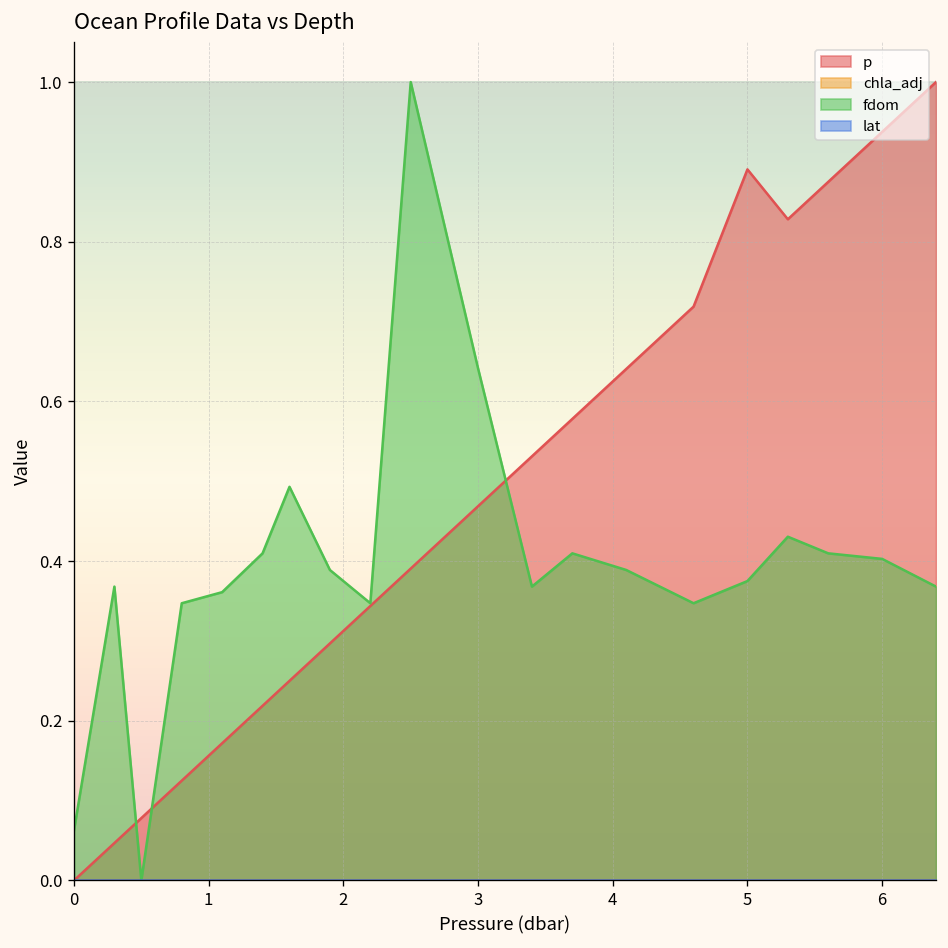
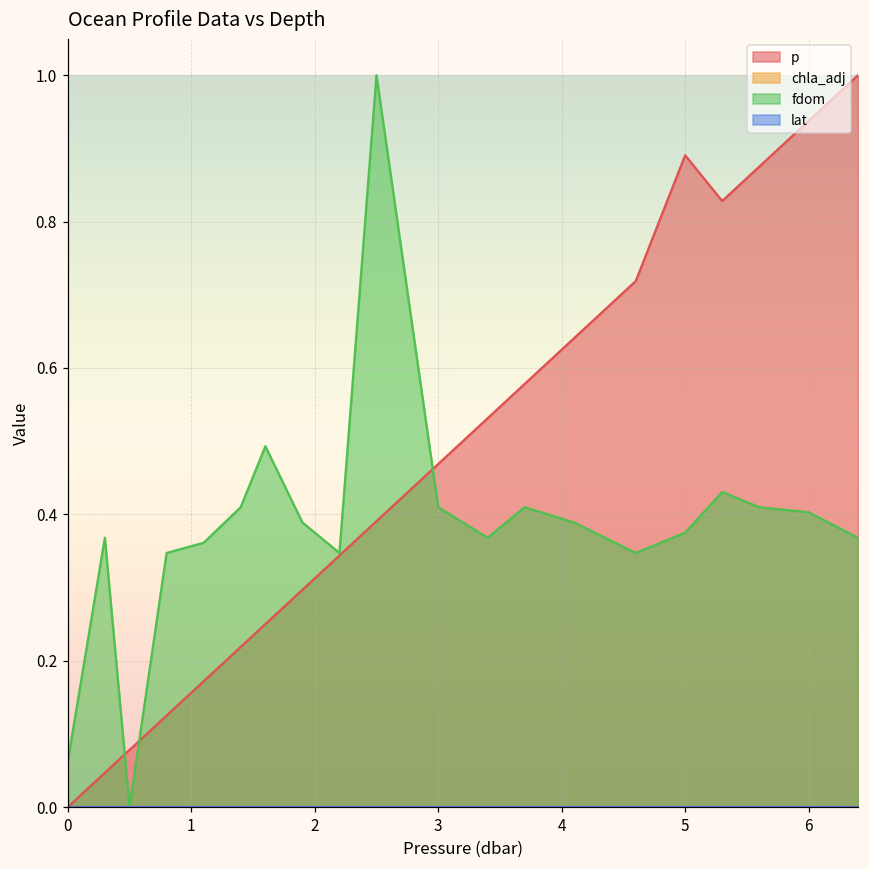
fdom, 3: 0.64 -> 0.41
